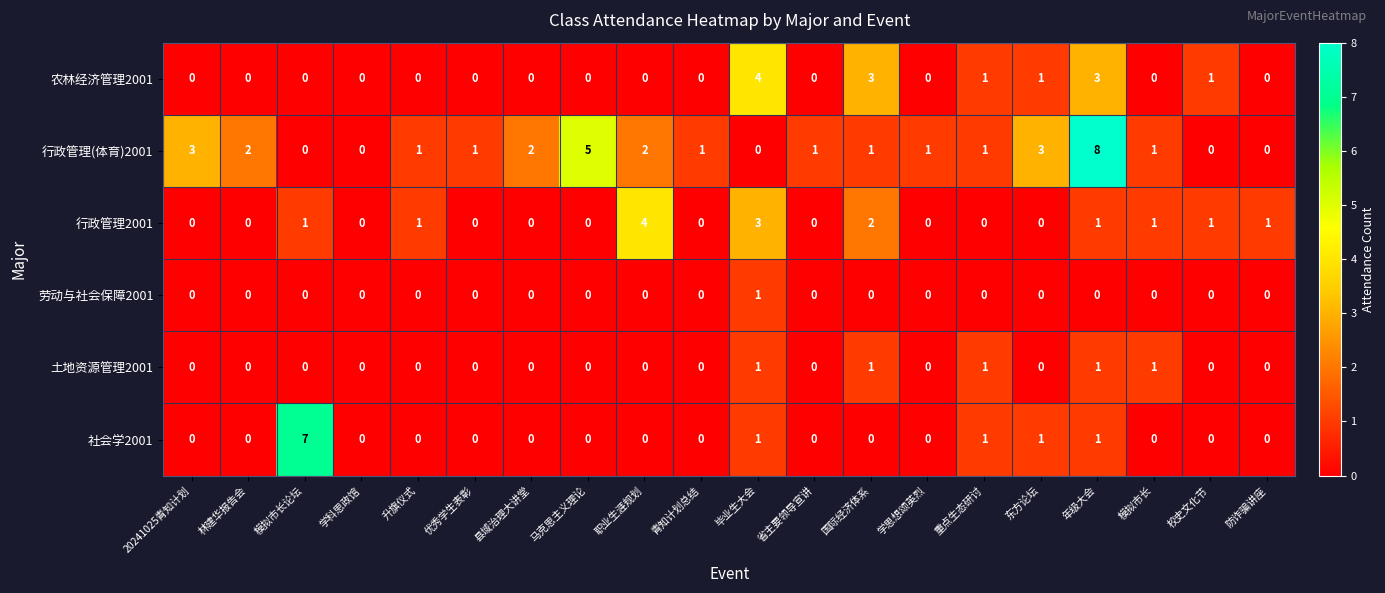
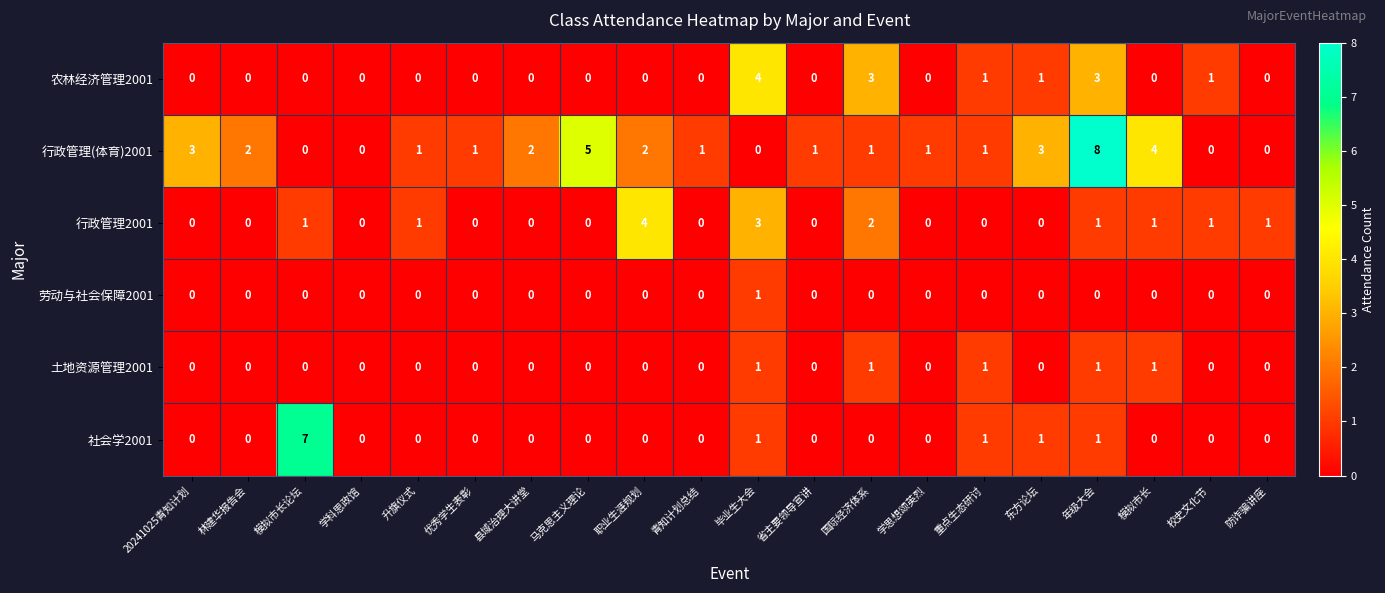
行政管理(体育)2001, 模拟市长: 1 -> 4
